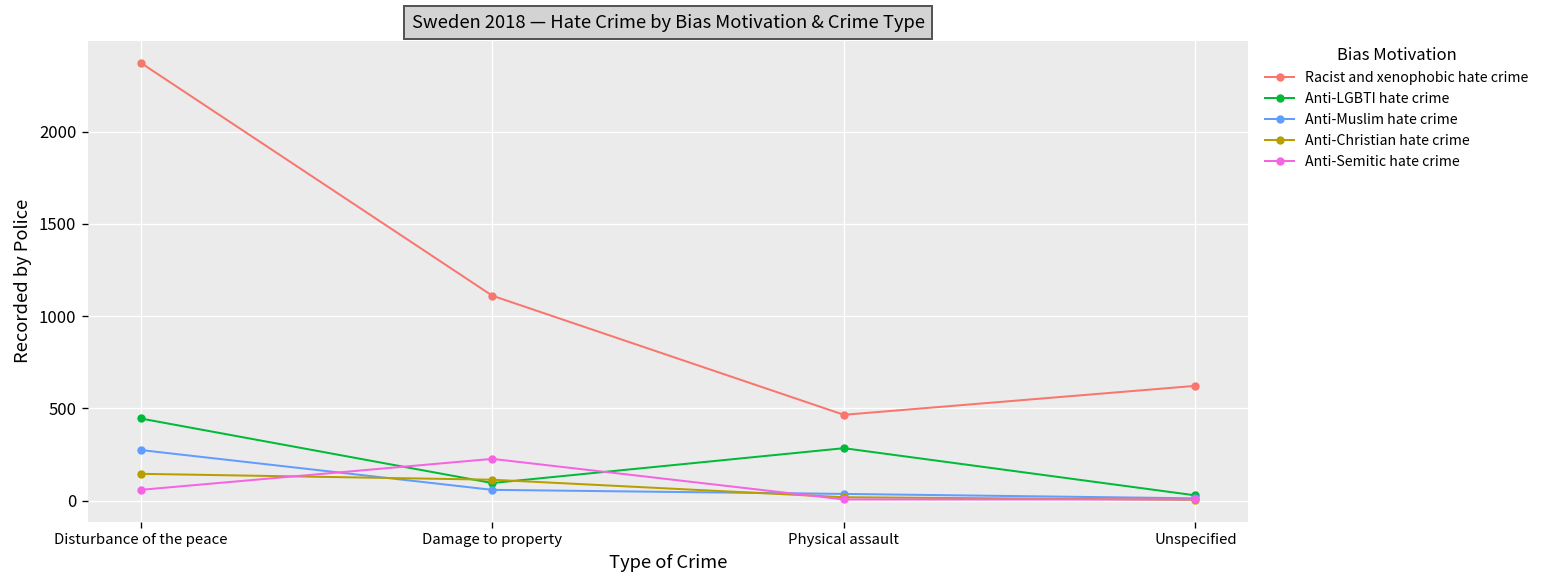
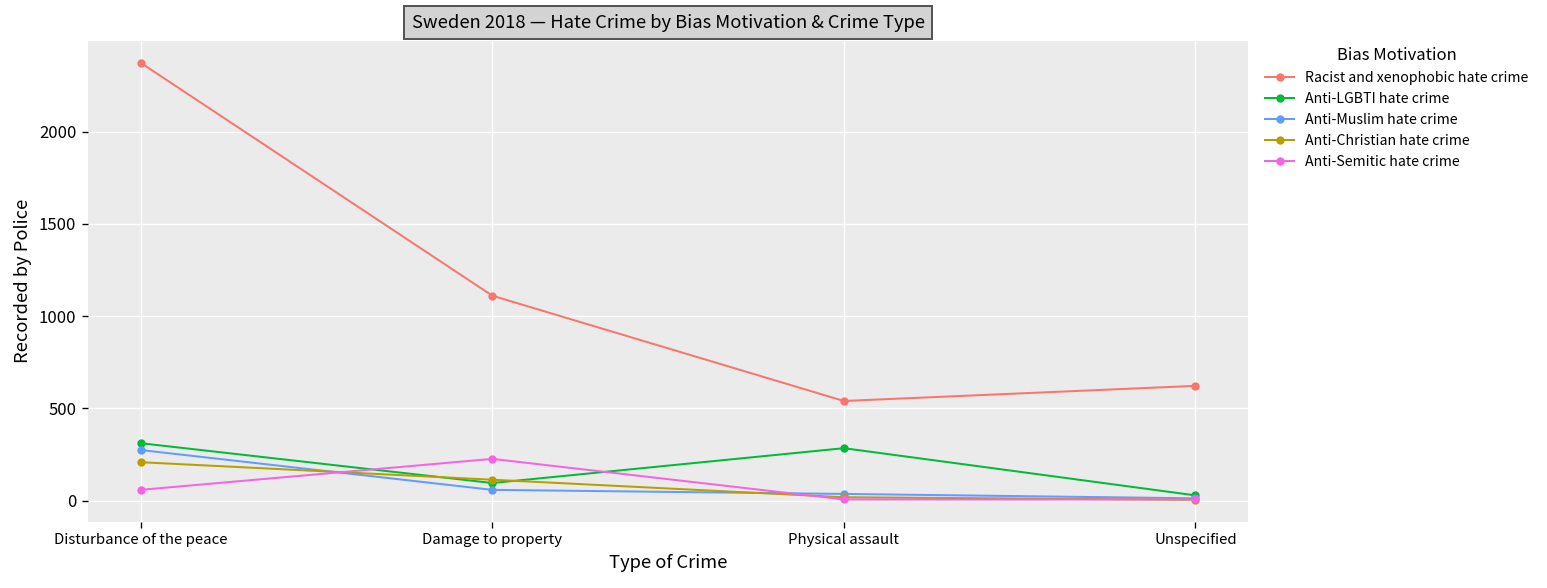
Anti-LGBTI hate crime, Disturbance of the peace: 450 -> 310
Anti-Christian hate crime, Disturbance of the peace: 150 -> 210
Racist and xenophobic hate crime, Physical assault: 470 -> 540
